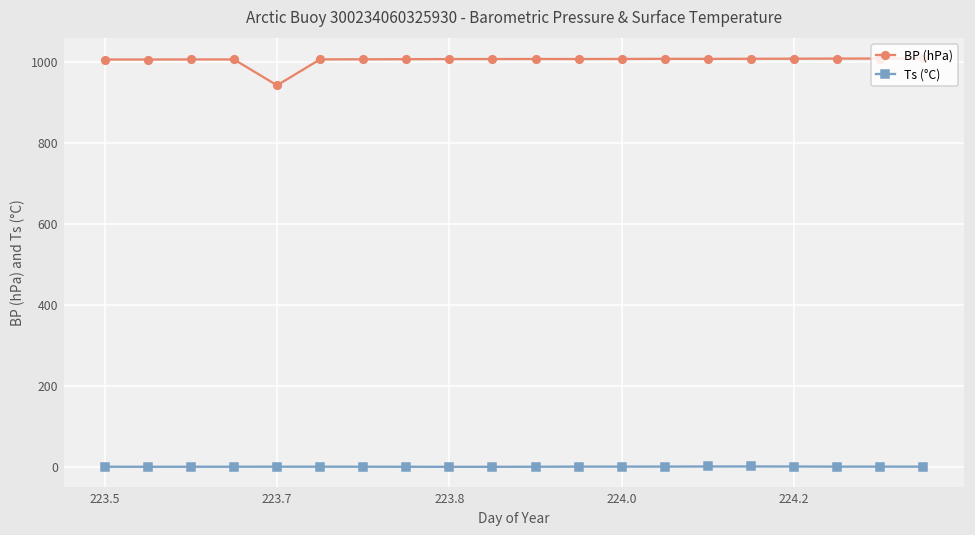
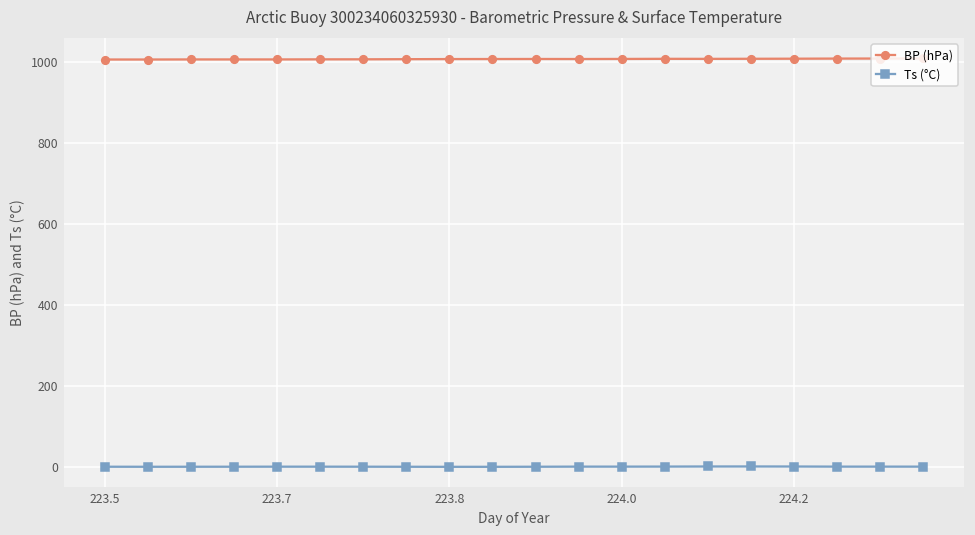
BP (hPa), 223.7: 940 -> 1010
